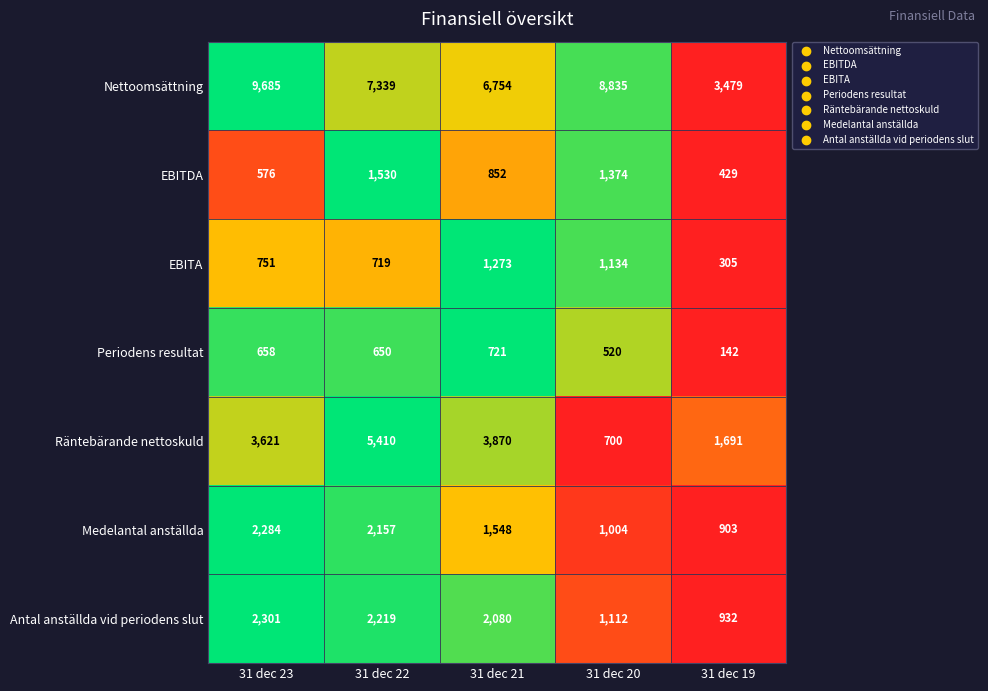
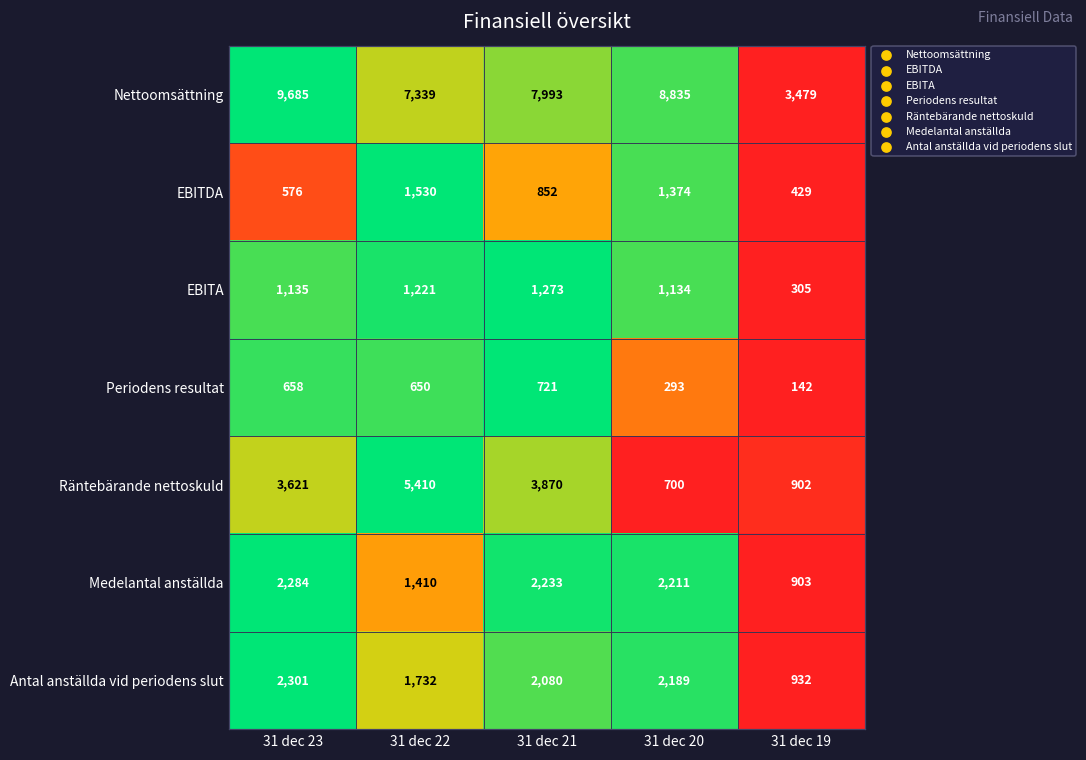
Nettoomsättning, 31 dec 21: 6,754 -> 7,993
EBITA, 31 dec 23: 751 -> 1,135
EBITA, 31 dec 22: 719 -> 1,221
Periodens resultat, 31 dec 20: 520 -> 293
Räntebärande nettoskuld, 31 dec 19: 1,691 -> 902
Medelantal anställda, 31 dec 22: 2,157 -> 1,410
Medelantal anställda, 31 dec 21: 1,548 -> 2,233
Medelantal anställda, 31 dec 20: 1,004 -> 2,211
Antal anställda vid periodens slut, 31 dec 22: 2,219 -> 1,732
Antal anställda vid periodens slut, 31 dec 20: 1,112 -> 2,189
